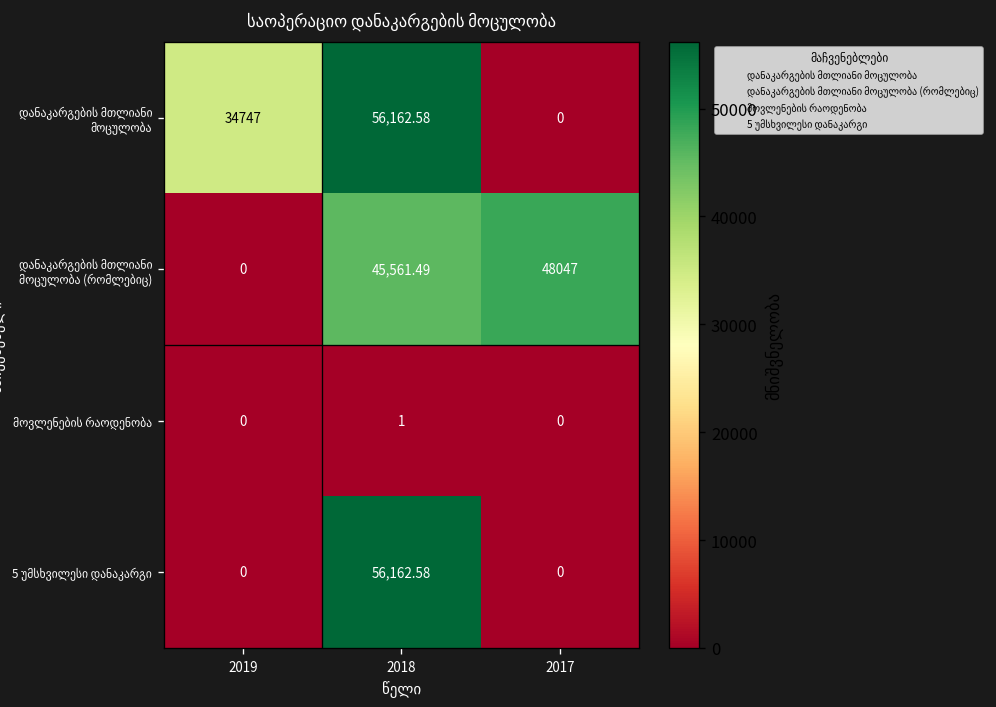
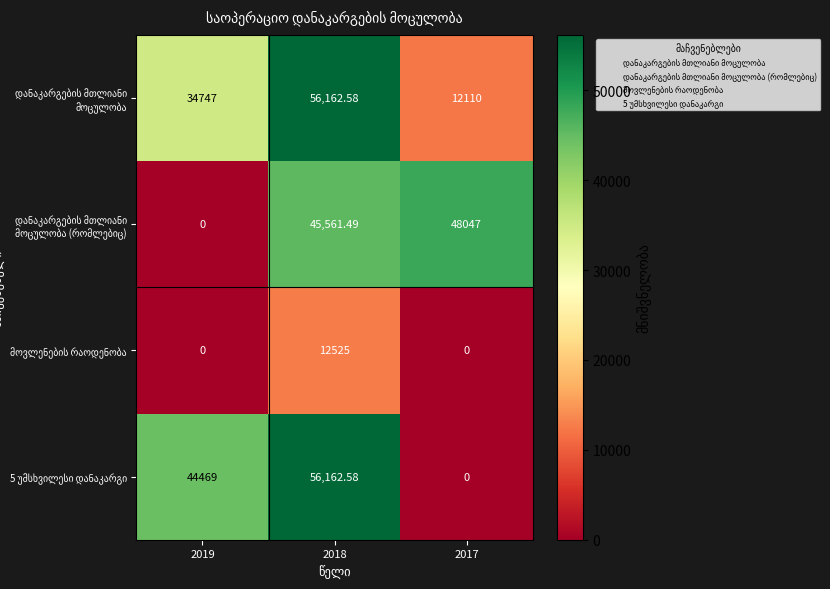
დანაკარგების მთლიანი მოცულობა, 2017: 0 -> 12110
მოვლენების რაოდენობა, 2018: 1 -> 12525
5 უმსხვილესი დანაკარგი, 2019: 0 -> 44469
